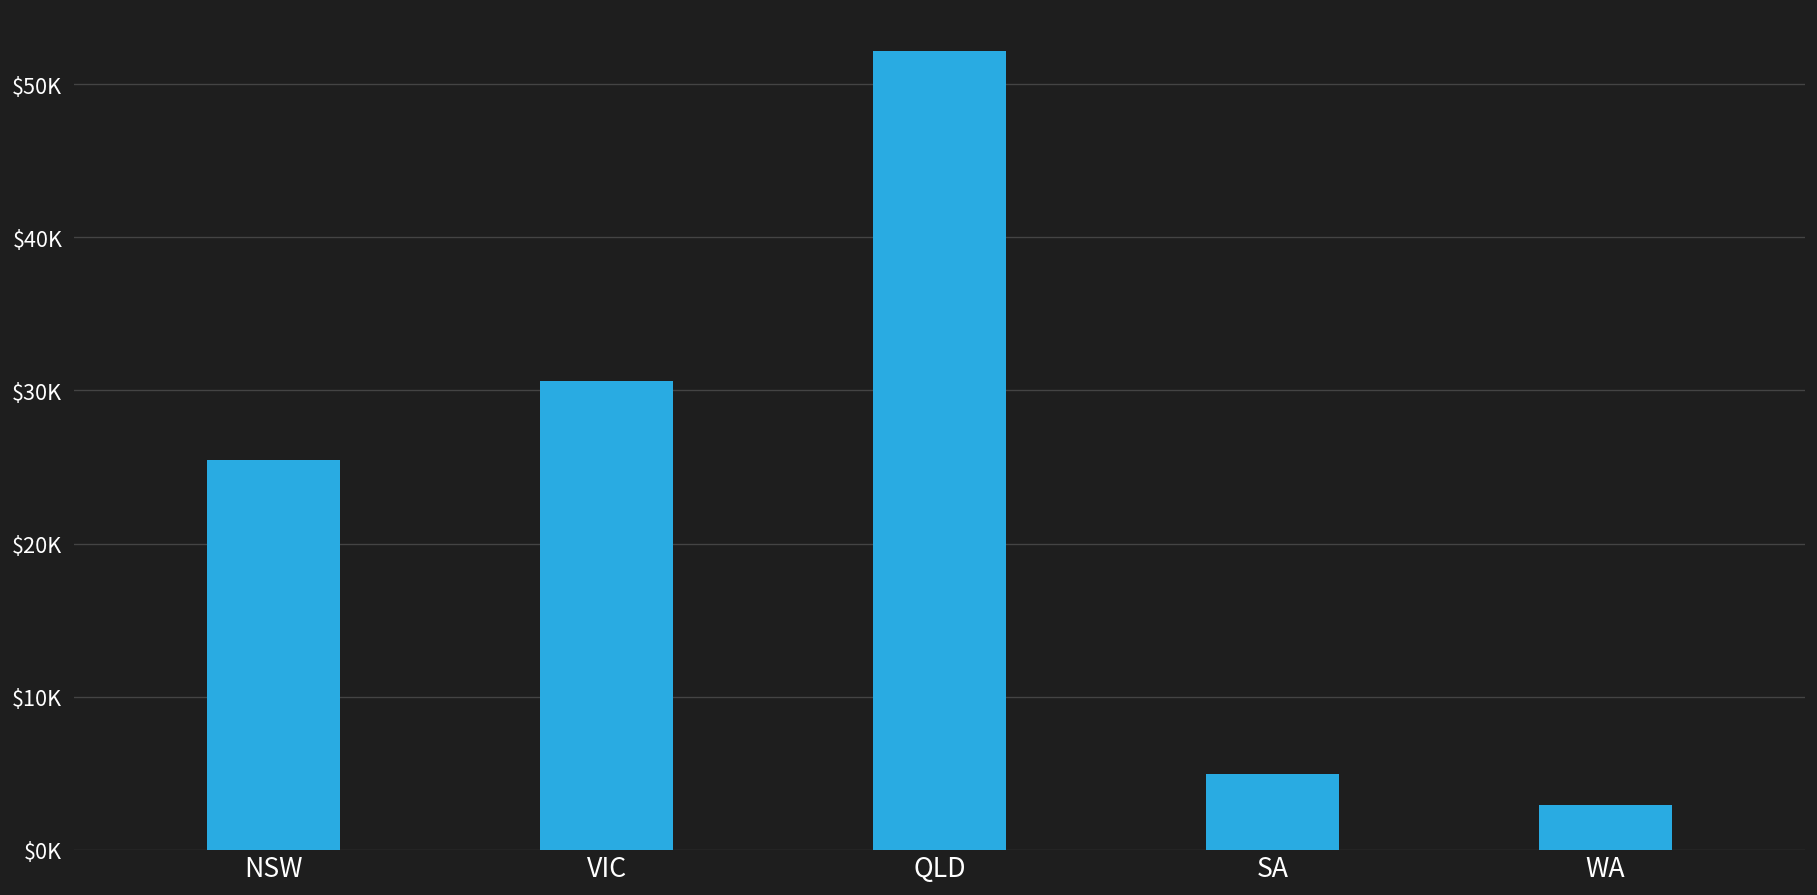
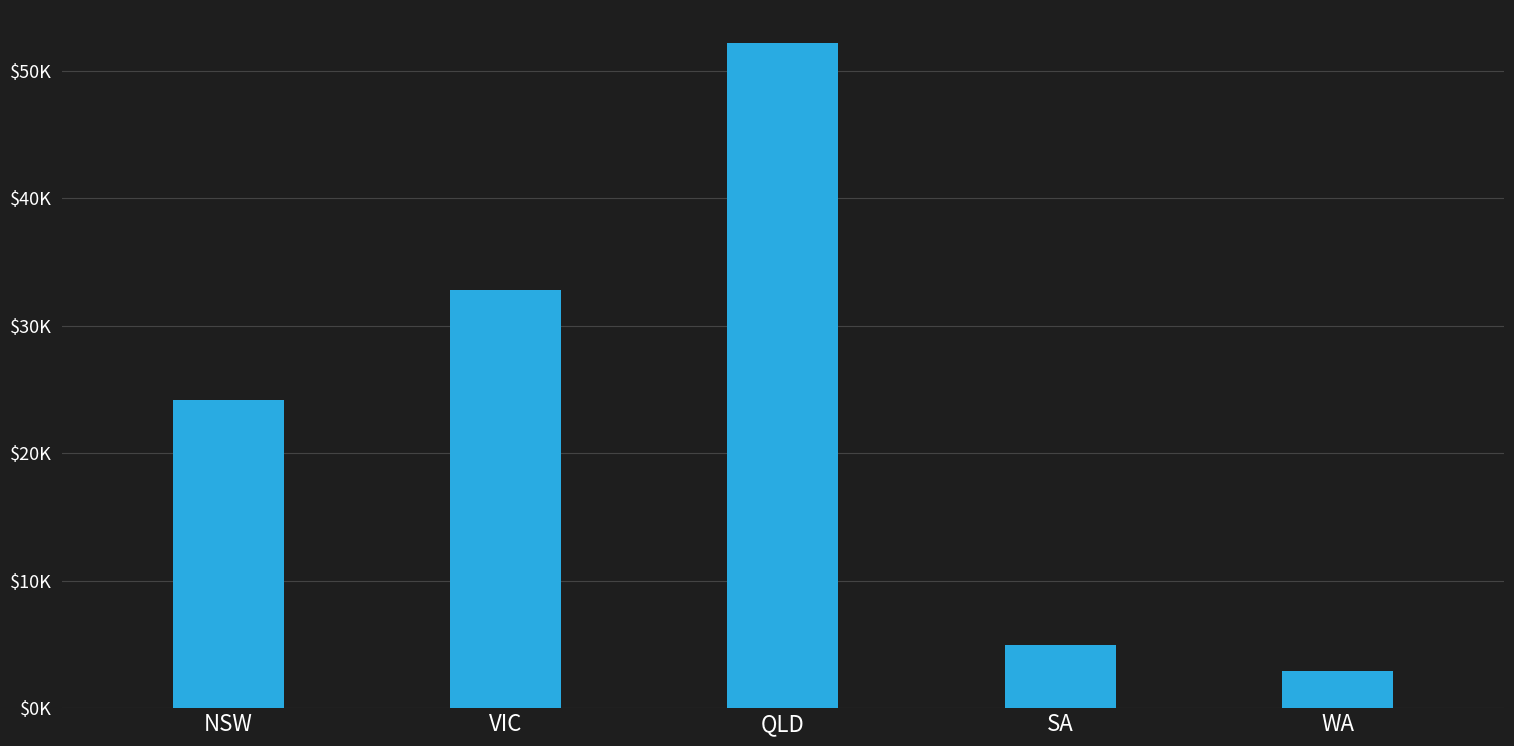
NSW: $25400 -> $24200
VIC: $30600 -> $32800
